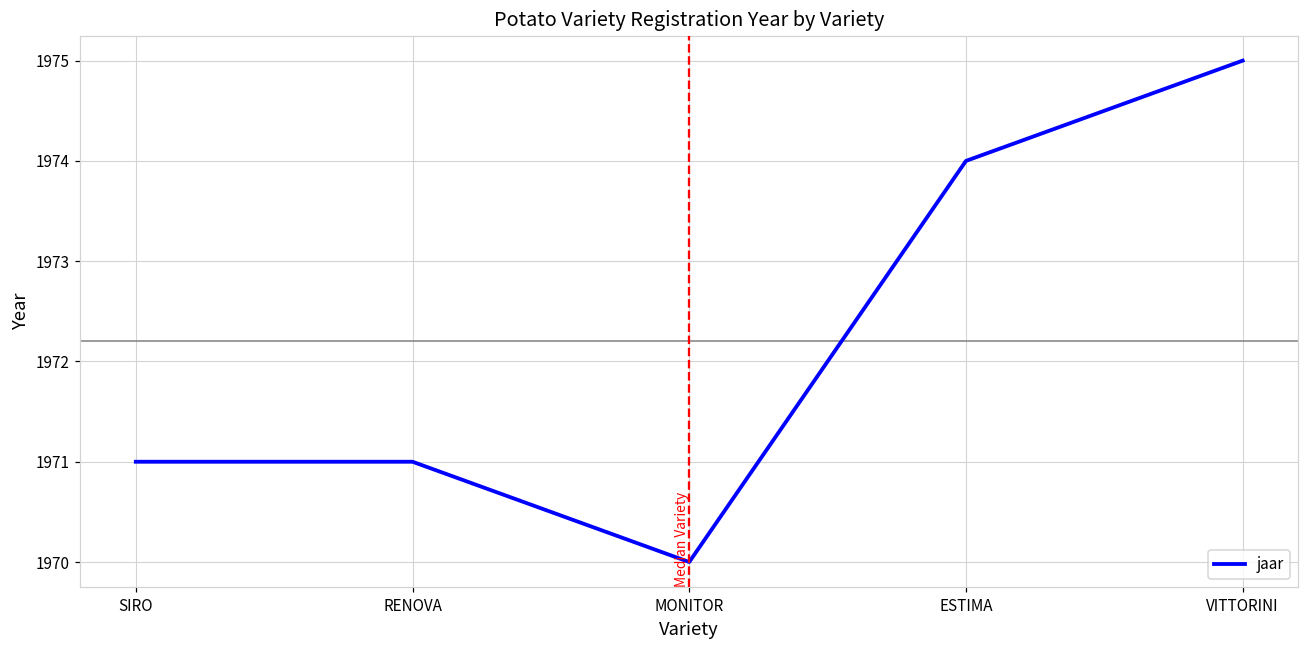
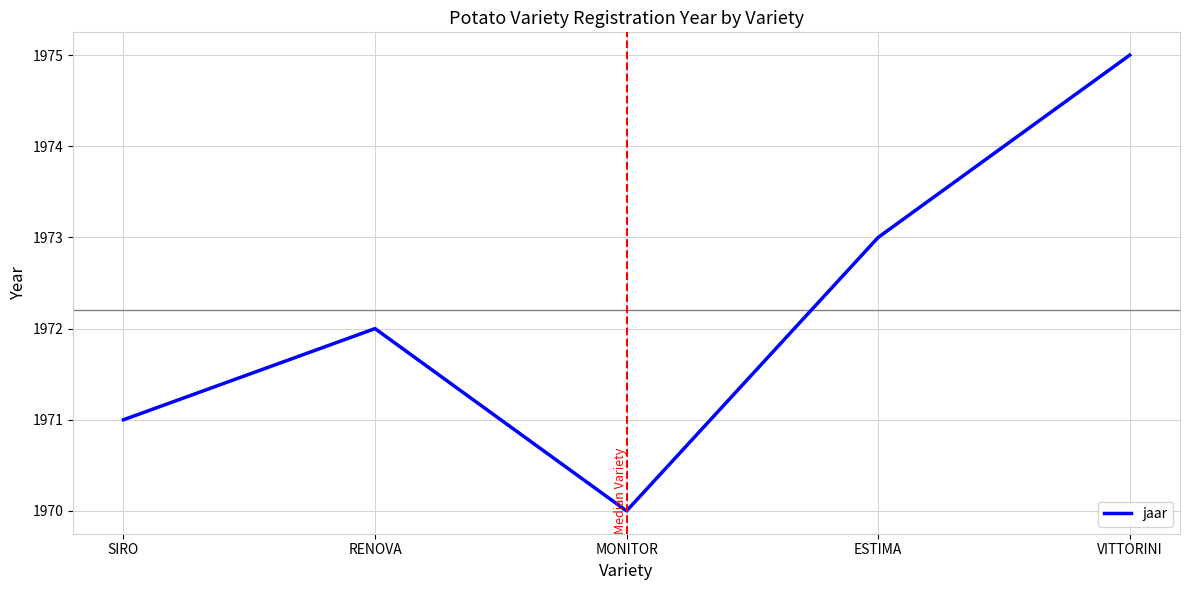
RENOVA: 1971 -> 1972
ESTIMA: 1974 -> 1973
